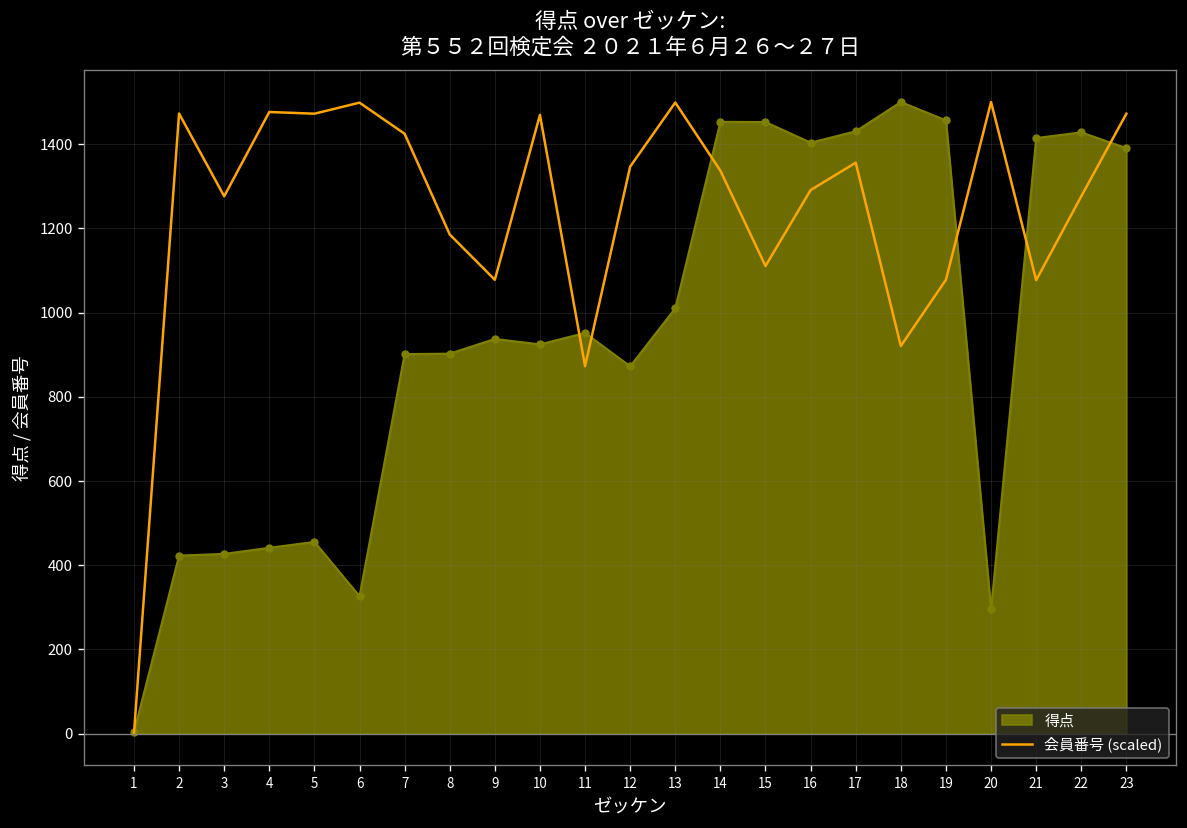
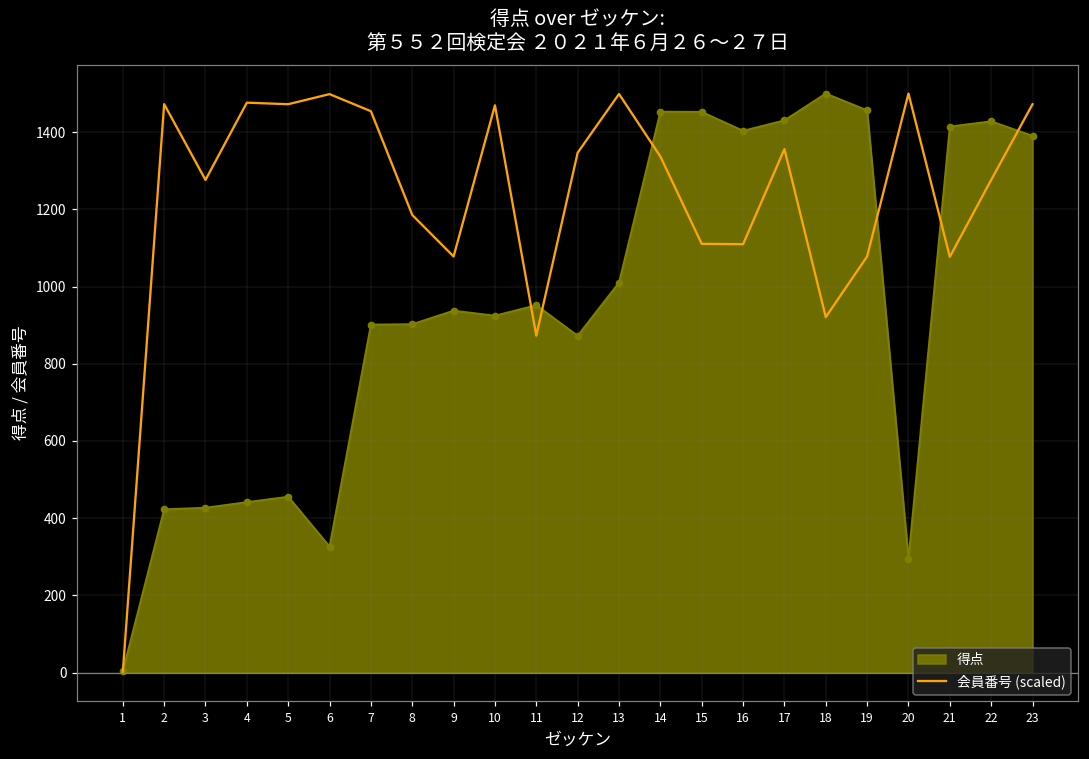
会員番号 (scaled), 7: 1420 -> 1450
会員番号 (scaled), 16: 1290 -> 1110
